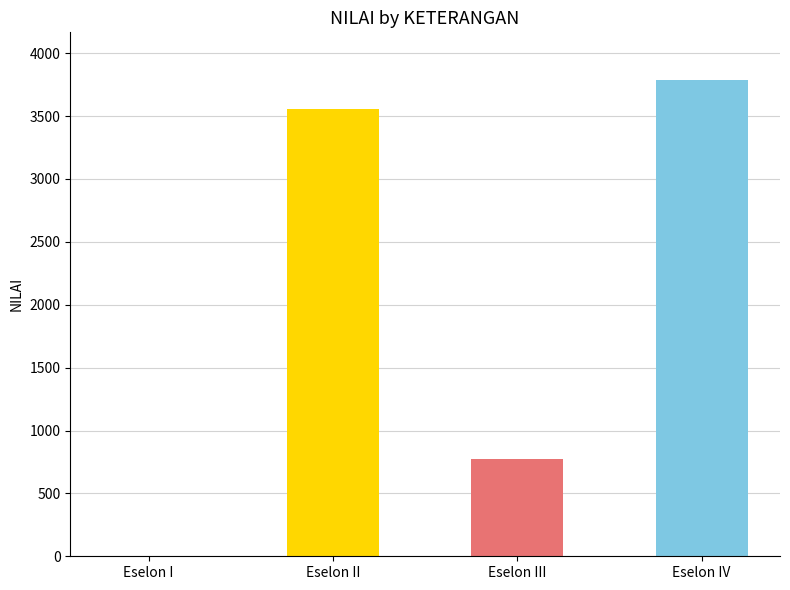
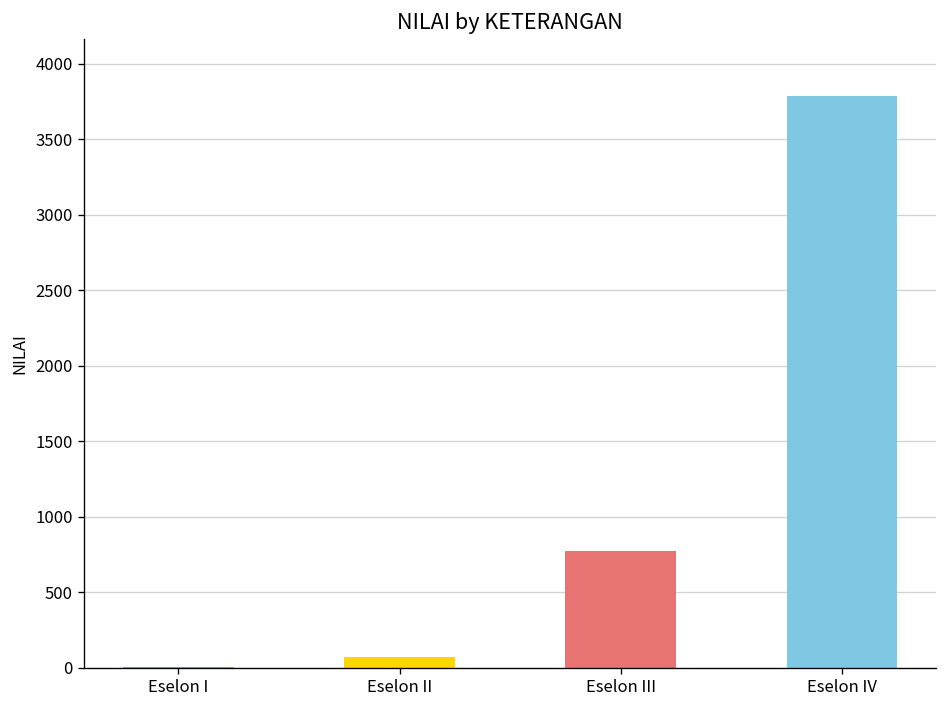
Eselon II: 3560 -> 70
